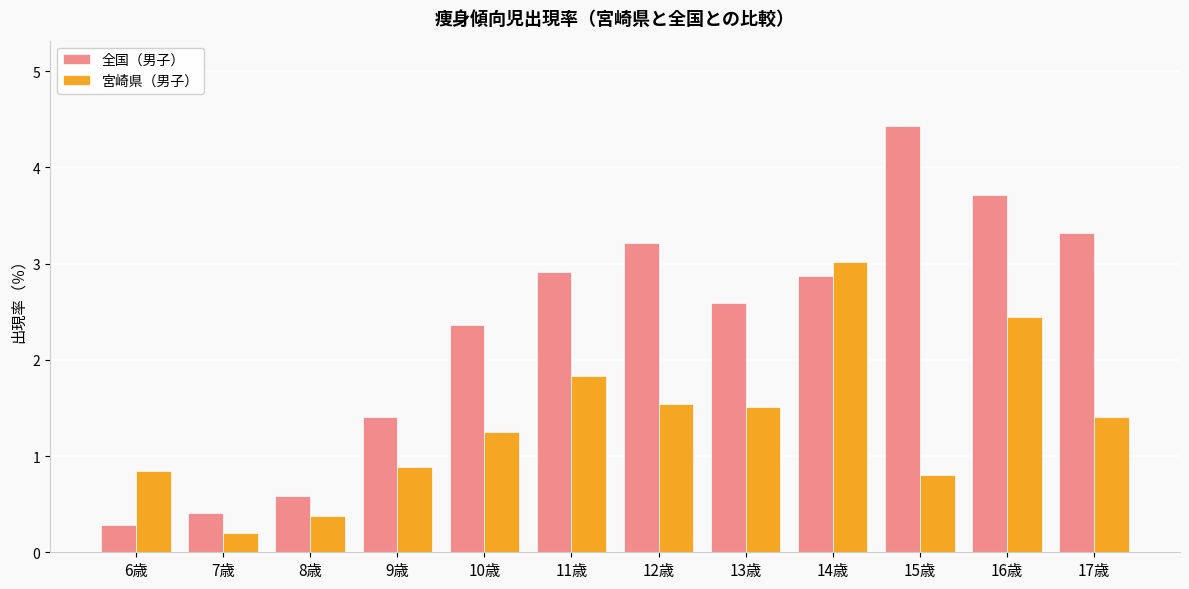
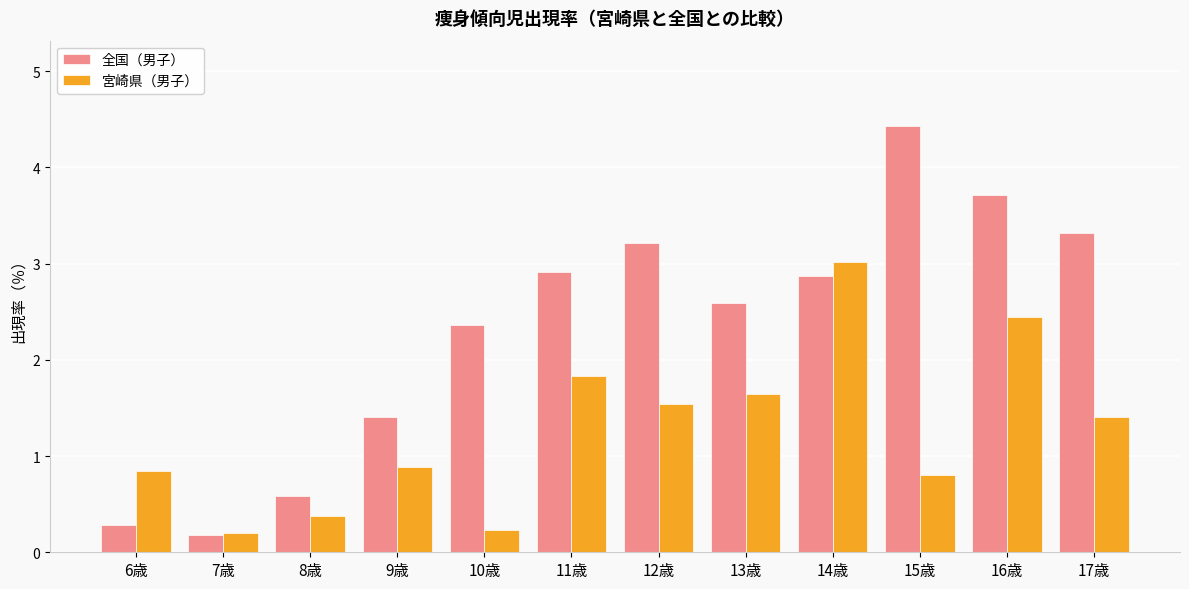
全国（男子）, 7歳: 0.4 -> 0.2
宮崎県（男子）, 10歳: 1.3 -> 0.2
宮崎県（男子）, 13歳: 1.5 -> 1.6
